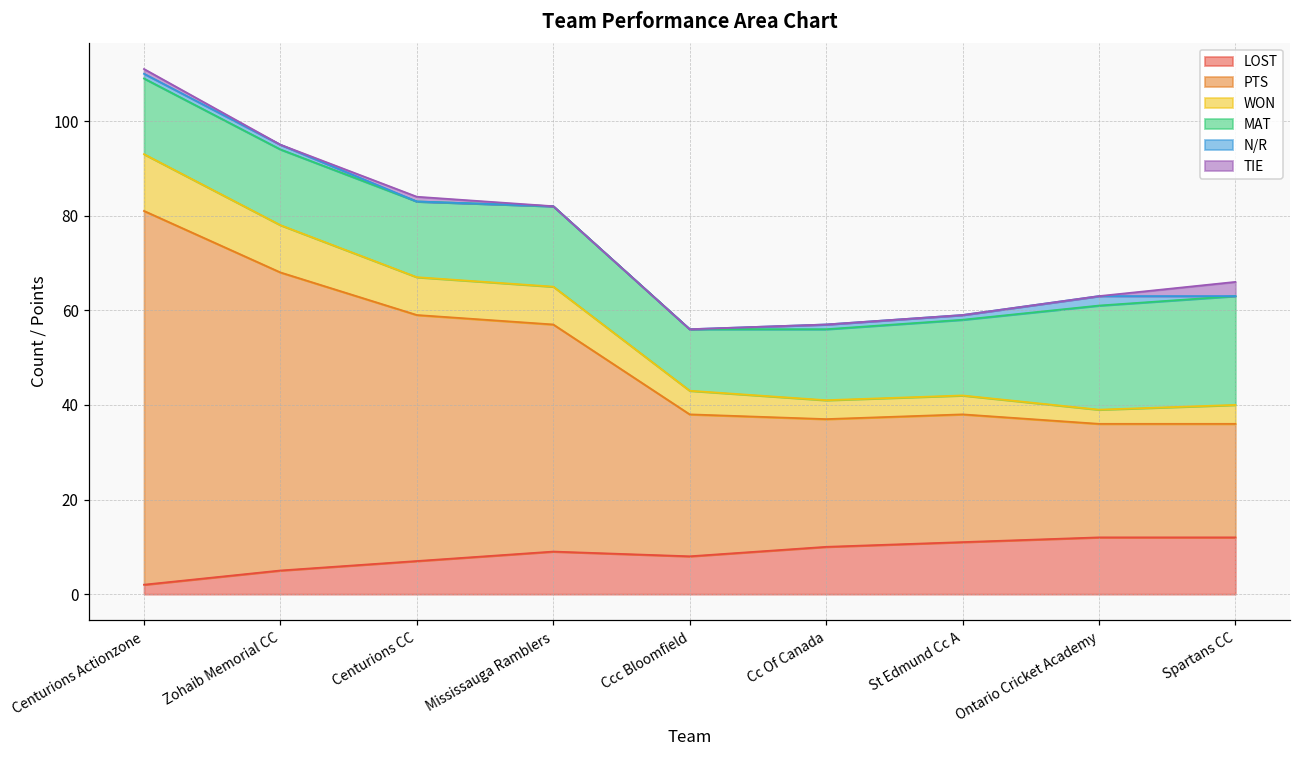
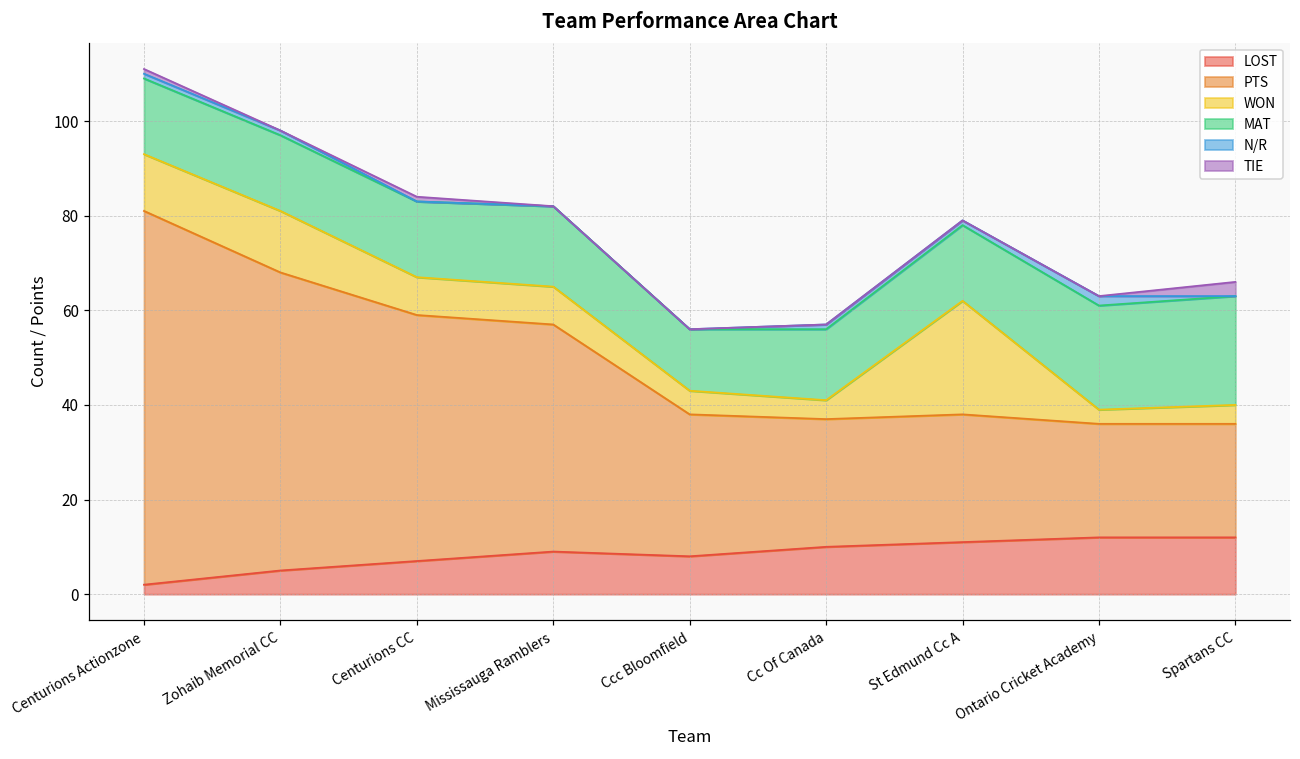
WON, Zohaib Memorial CC: 10 -> 13
WON, St Edmund Cc A: 4 -> 24
